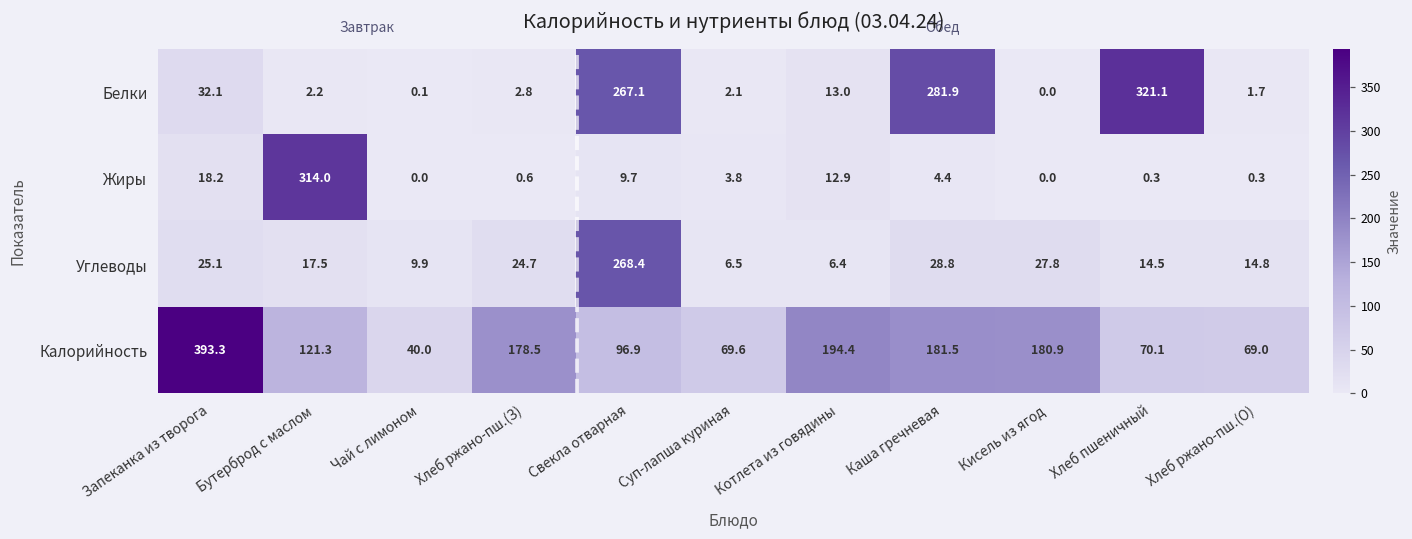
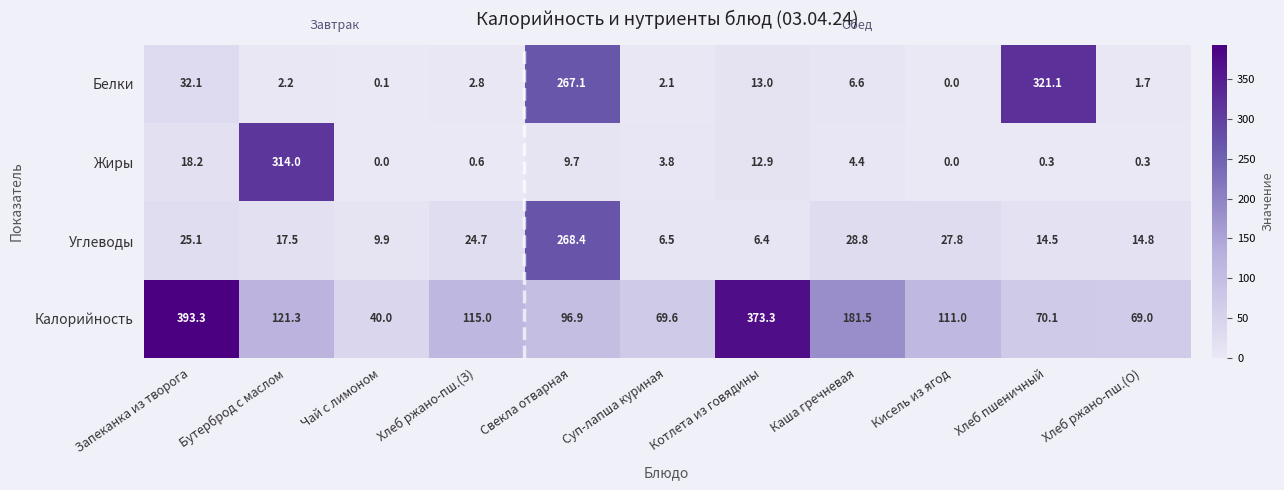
Белки, Каша гречневая: 281.9 -> 6.6
Калорийность, Хлеб ржано-пш.(З): 178.5 -> 115.0
Калорийность, Котлета из говядины: 194.4 -> 373.3
Калорийность, Кисель из ягод: 180.9 -> 111.0
